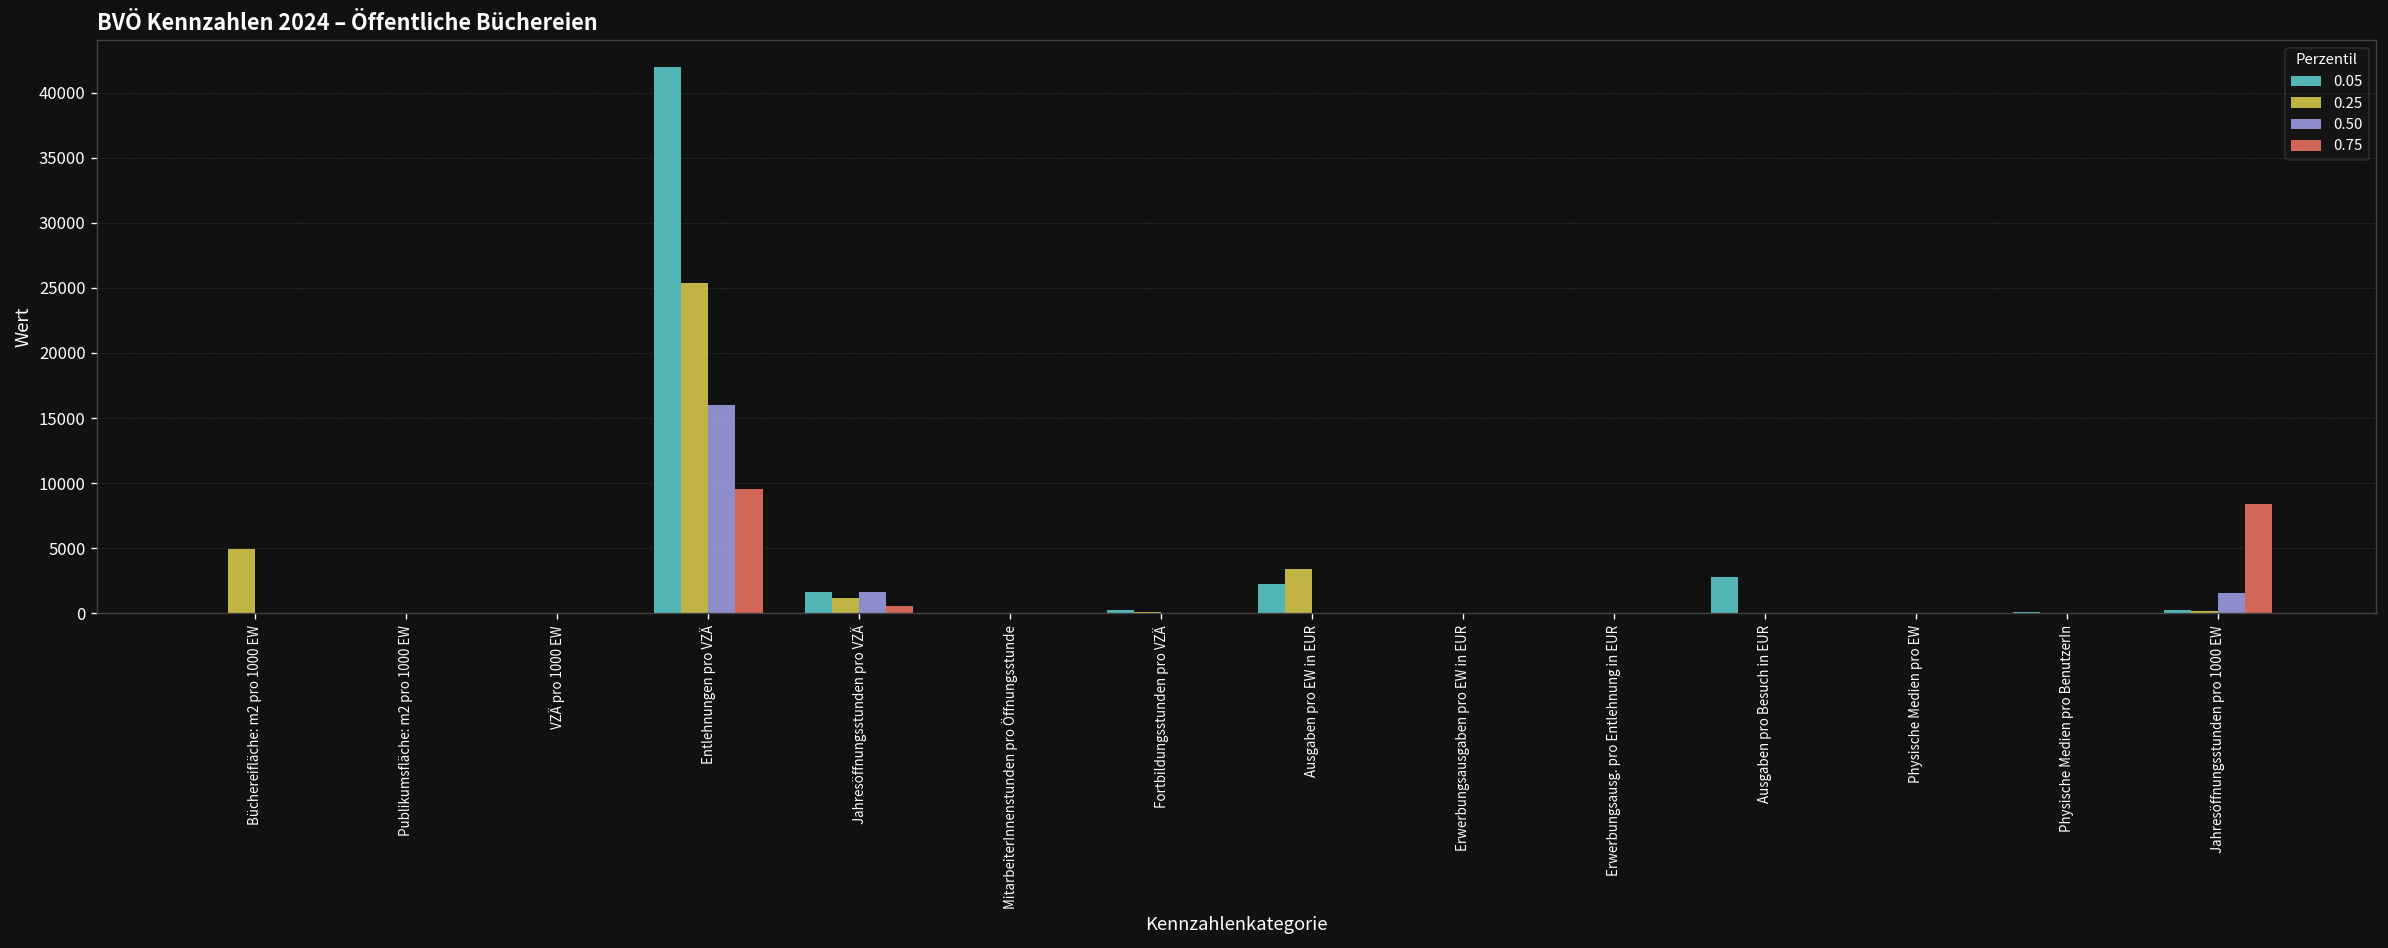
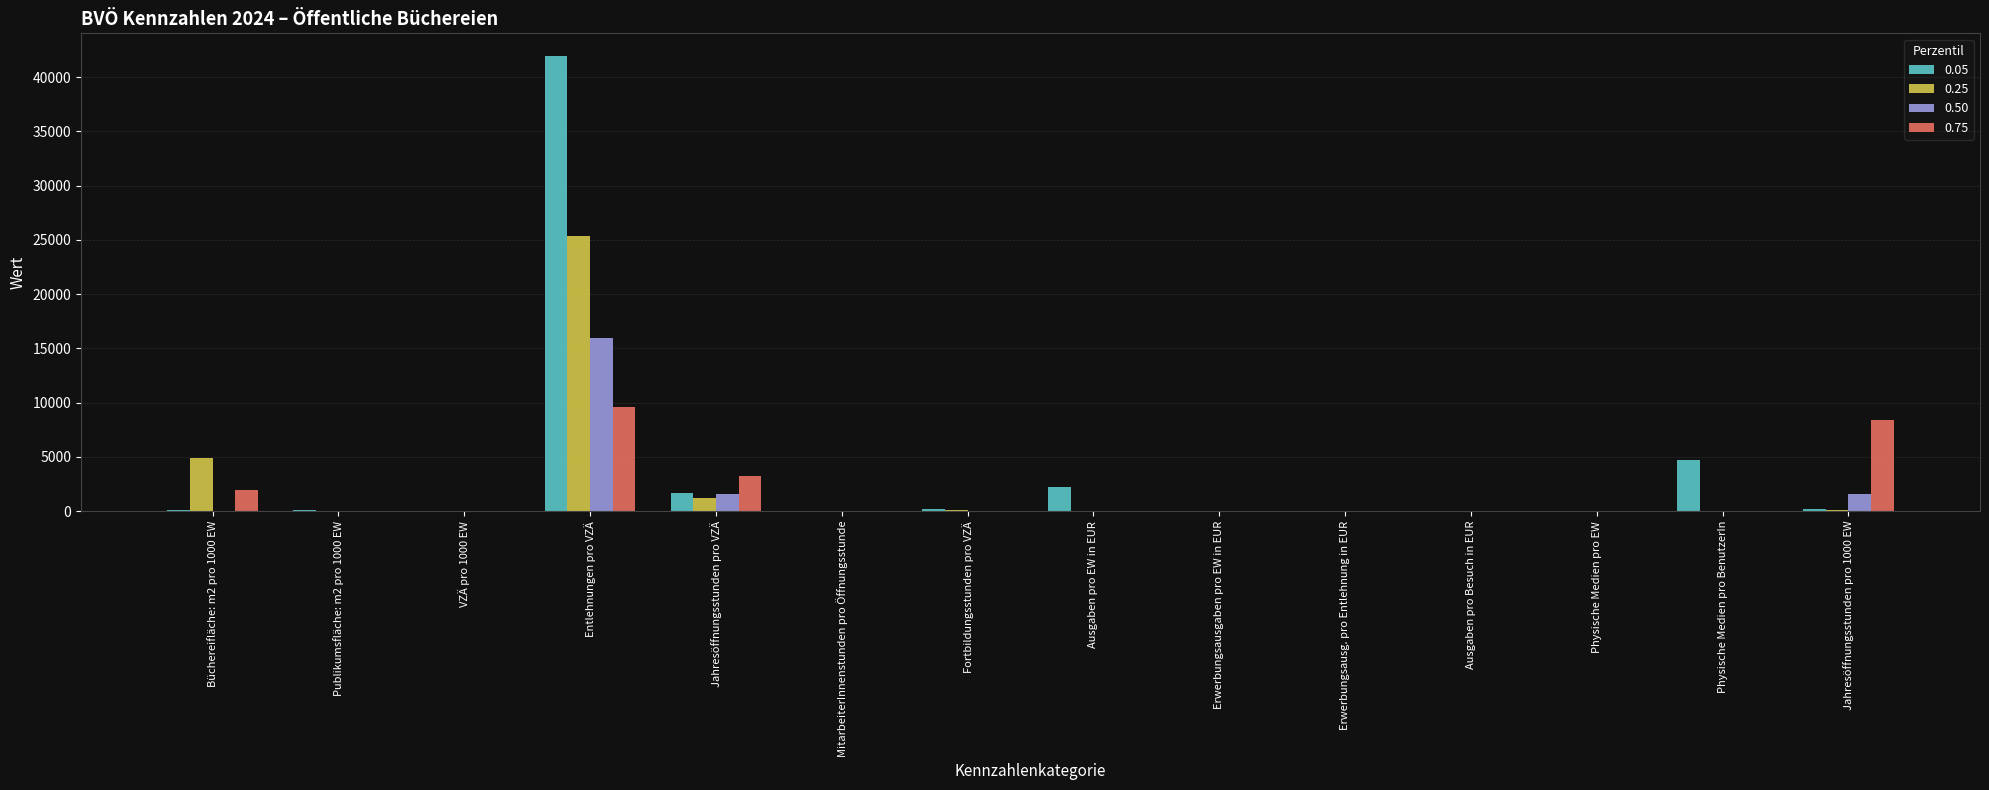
0.75, Büchereifläche: m2 pro 1000 EW: 0 -> 1900
0.75, Jahresöffnungsstunden pro VZÄ: 600 -> 3200
0.25, Ausgaben pro EW in EUR: 3400 -> 0
0.05, Ausgaben pro Besuch in EUR: 2800 -> 0
0.05, Physische Medien pro BenutzerIn: 100 -> 4700
